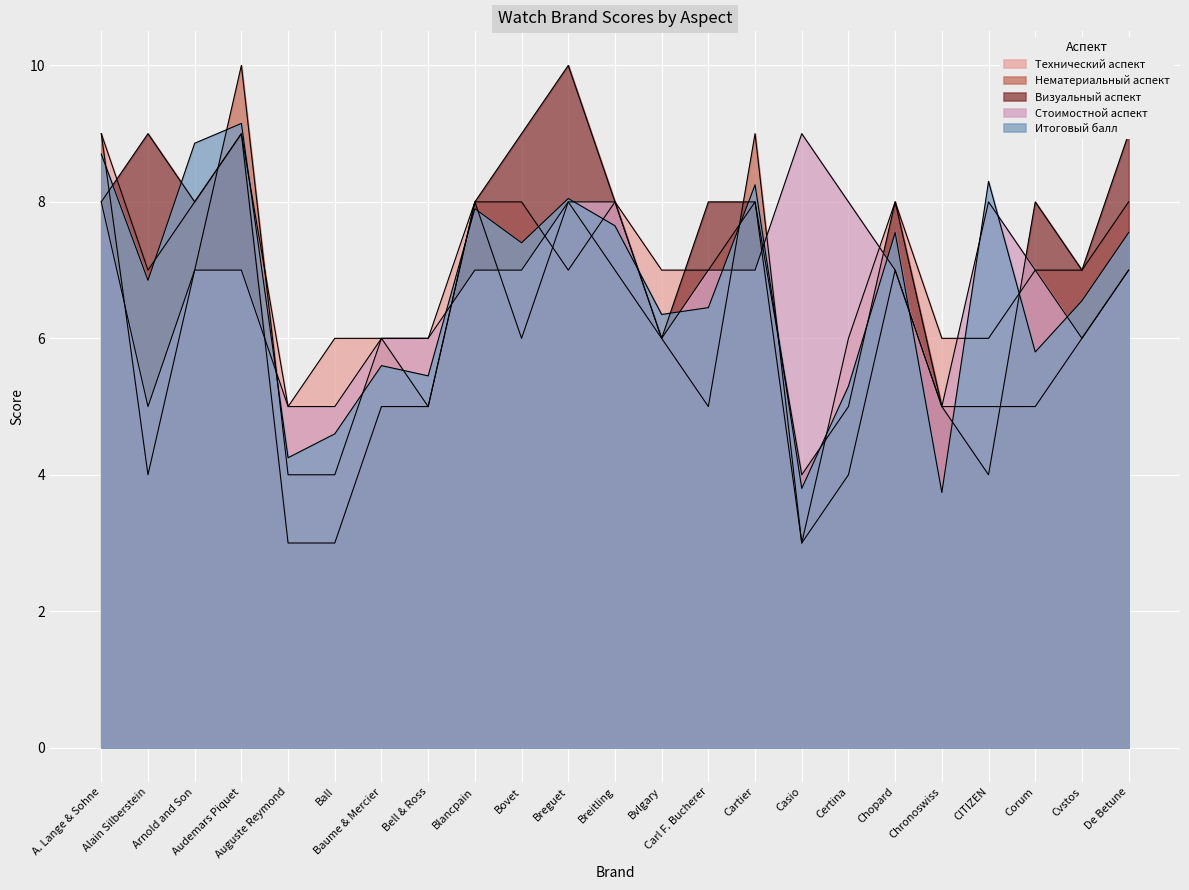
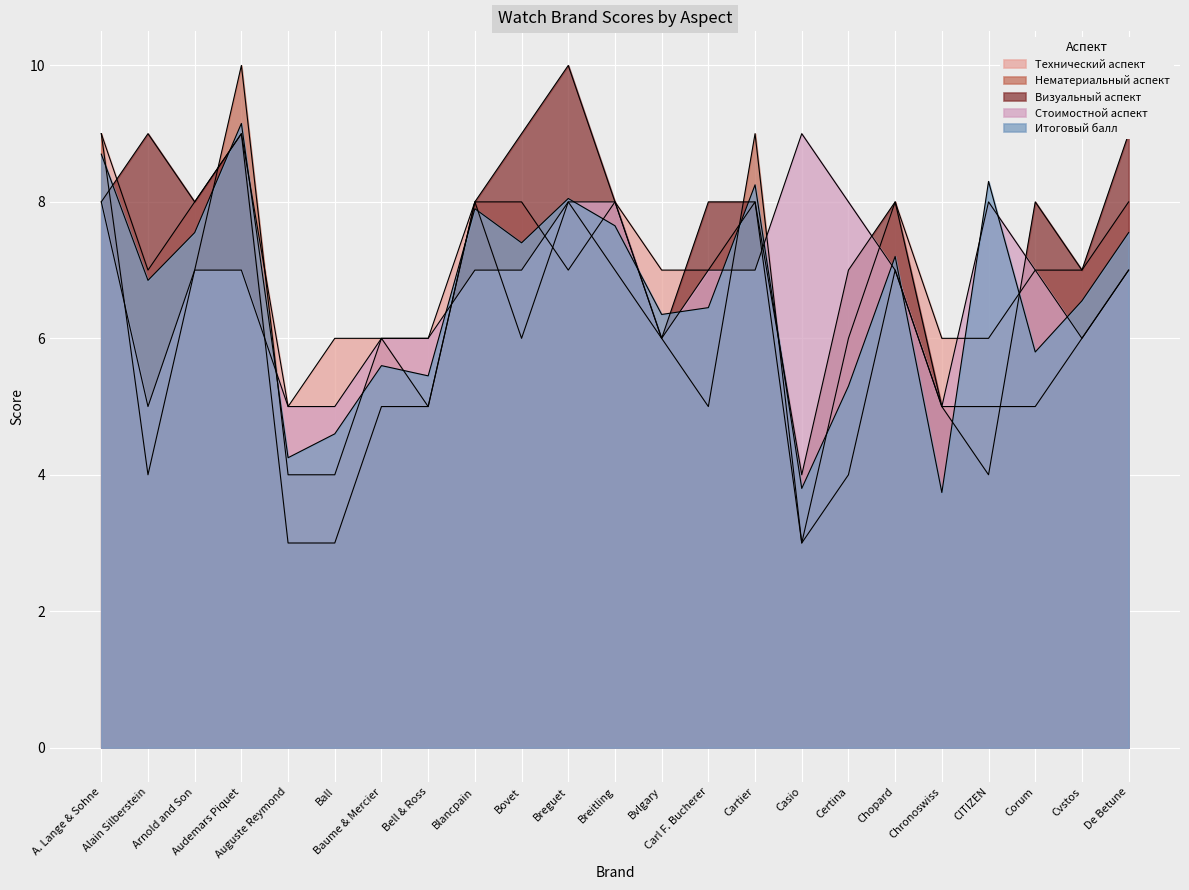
Итоговый балл, Arnold and Son: 8.9 -> 7.6
Визуальный аспект, Certina: 5 -> 7
Итоговый балл, Chopard: 7.6 -> 7.2
